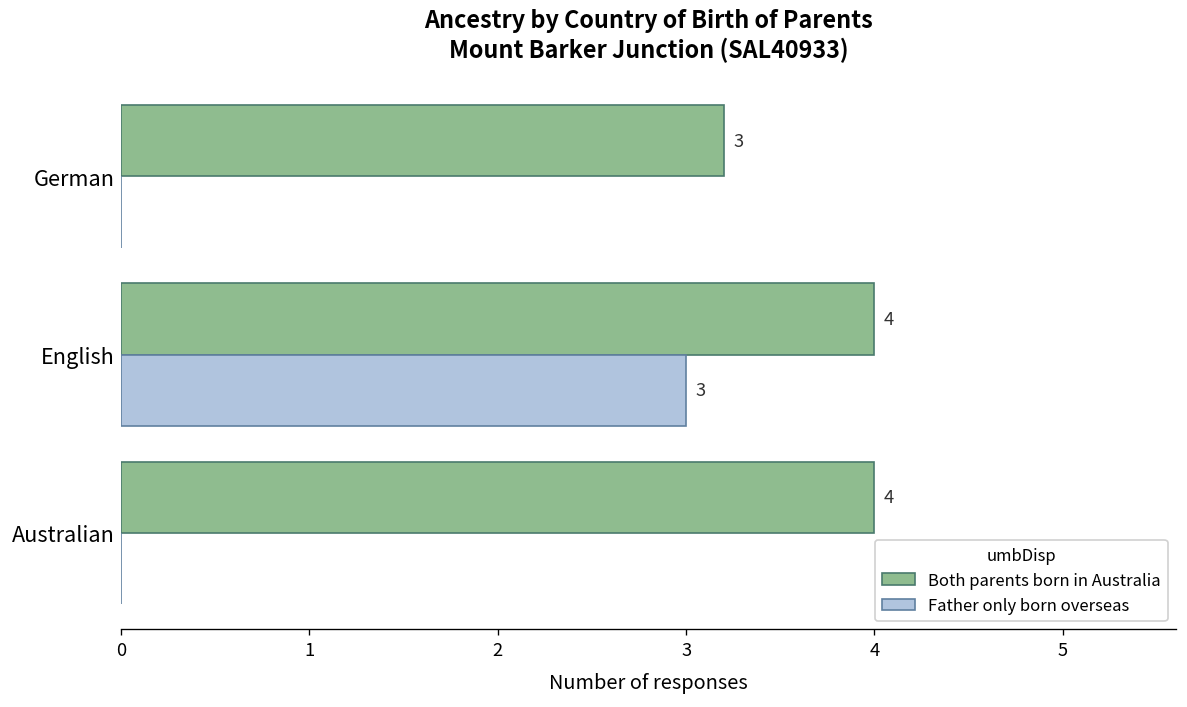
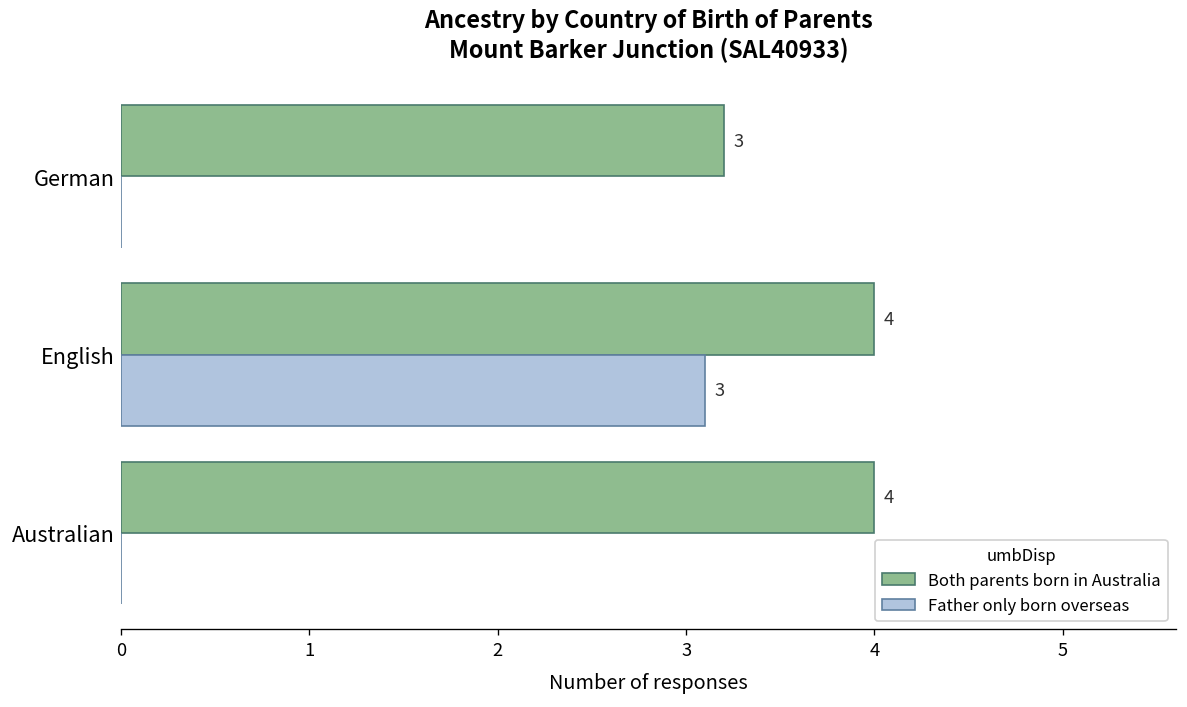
Father only born overseas, English: 3.0 -> 3.1
